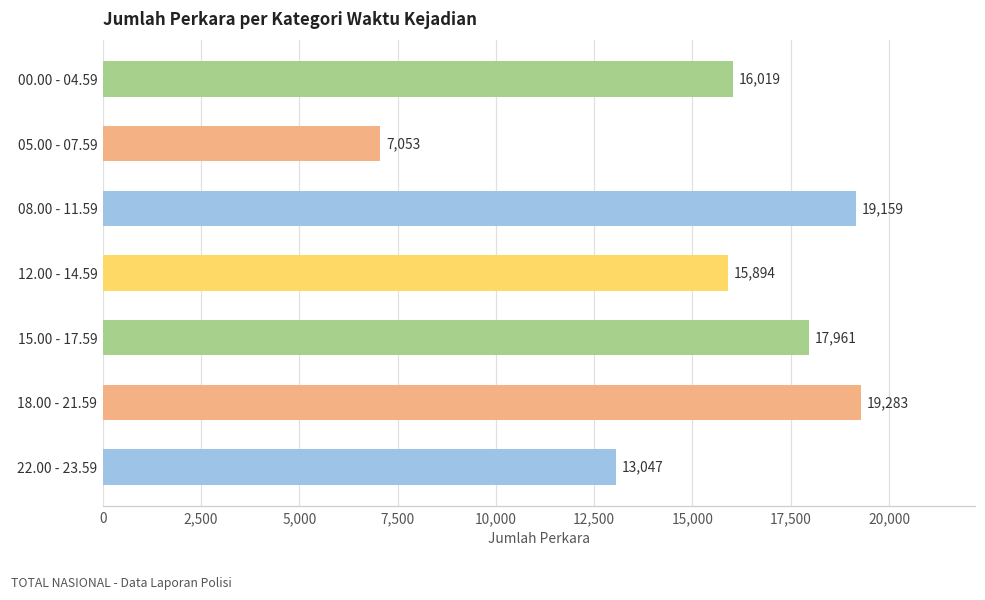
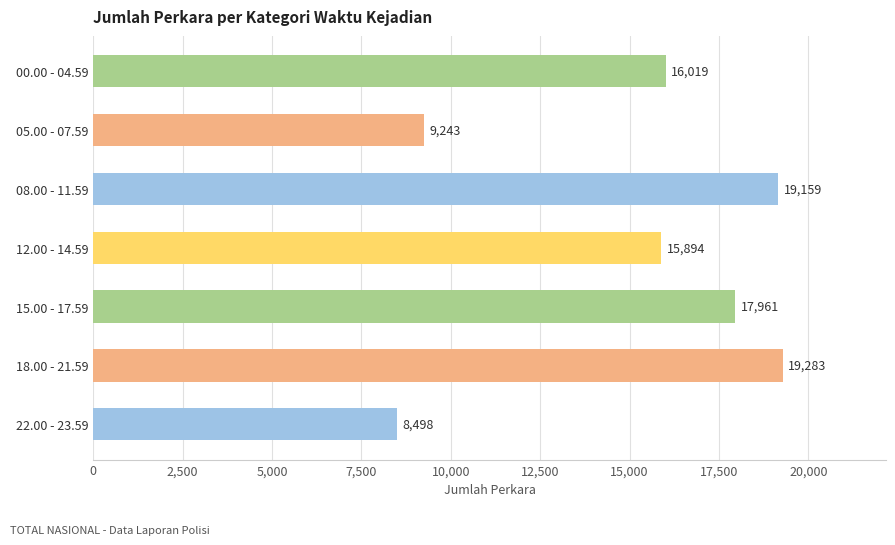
05.00 - 07.59: 7,053 -> 9,243
22.00 - 23.59: 13,047 -> 8,498
